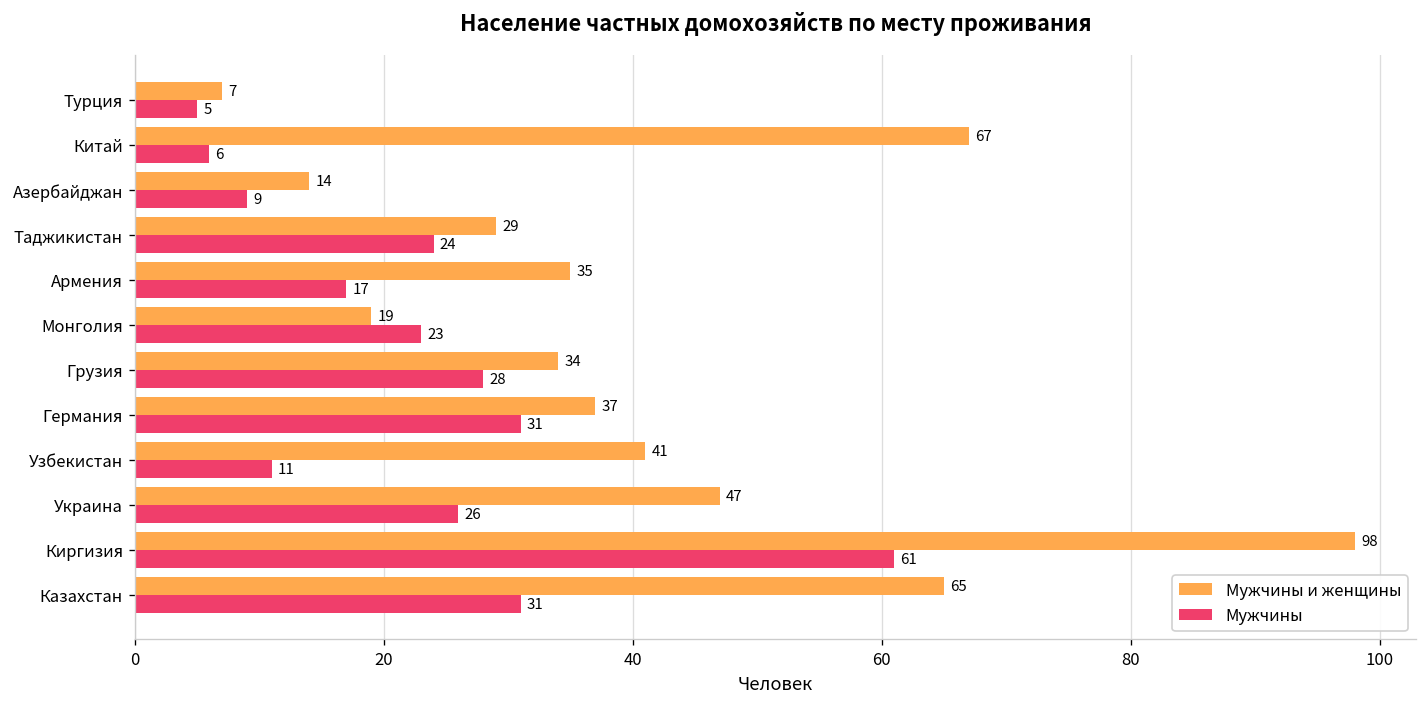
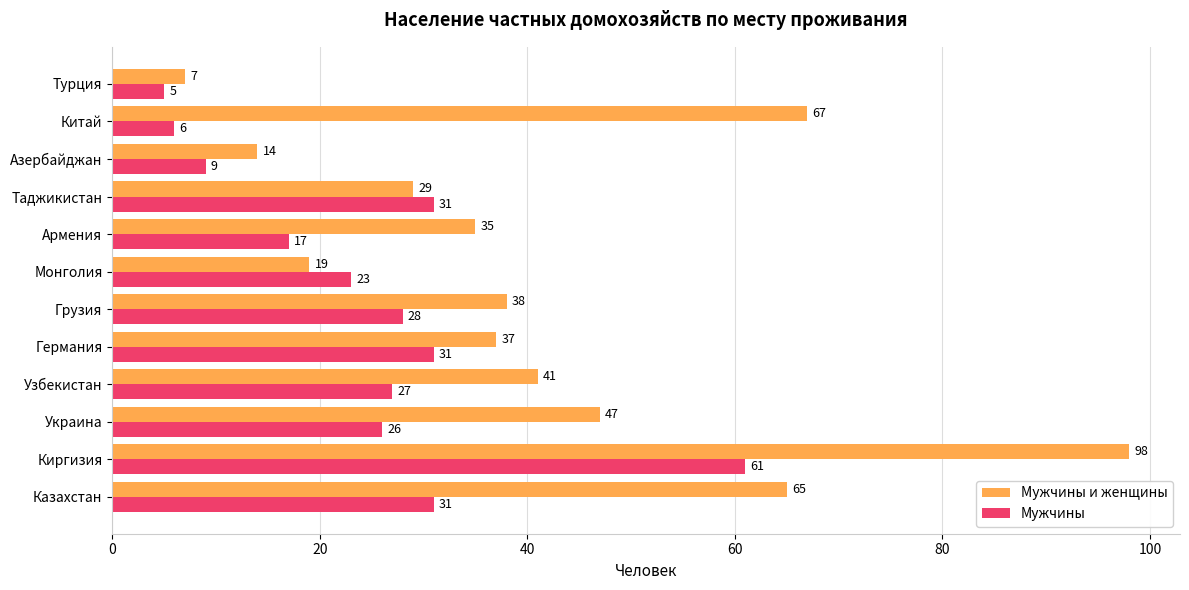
Мужчины, Таджикистан: 24 -> 31
Мужчины и женщины, Грузия: 34 -> 38
Мужчины, Узбекистан: 11 -> 27
